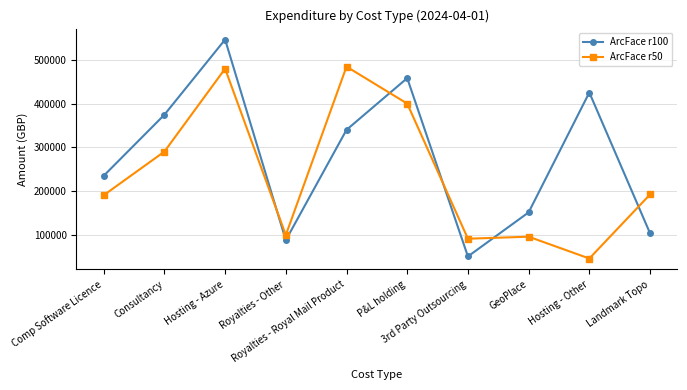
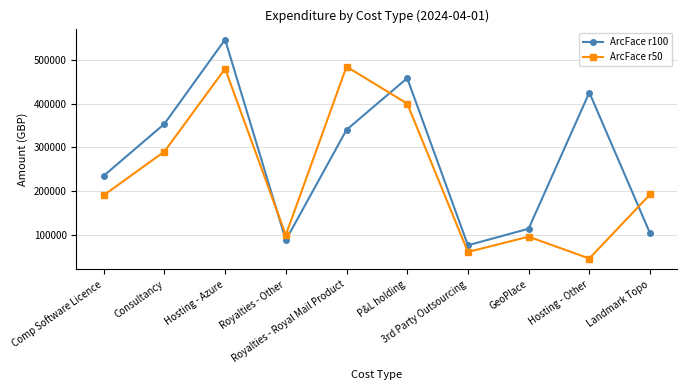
ArcFace r100, Consultancy: 370000 -> 350000
ArcFace r100, 3rd Party Outsourcing: 50000 -> 80000
ArcFace r50, 3rd Party Outsourcing: 90000 -> 60000
ArcFace r100, GeoPlace: 150000 -> 110000
